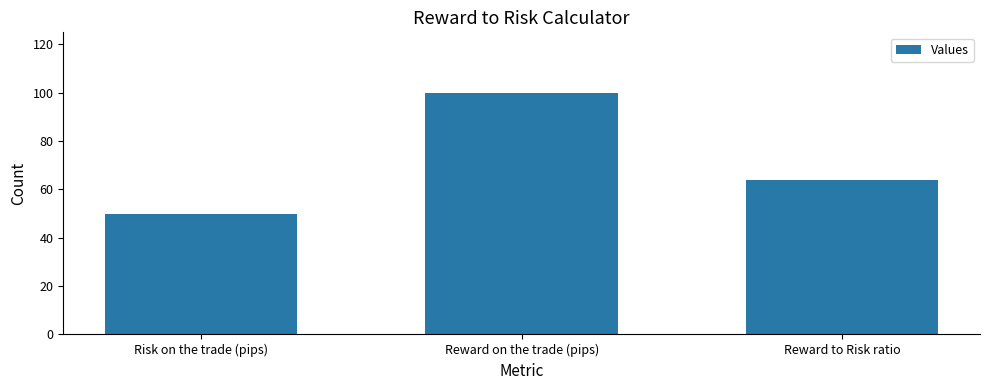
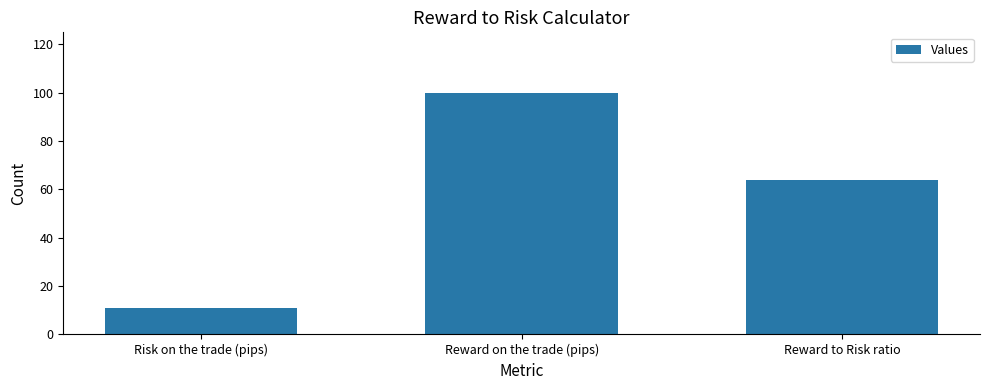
Risk on the trade (pips): 50 -> 11
